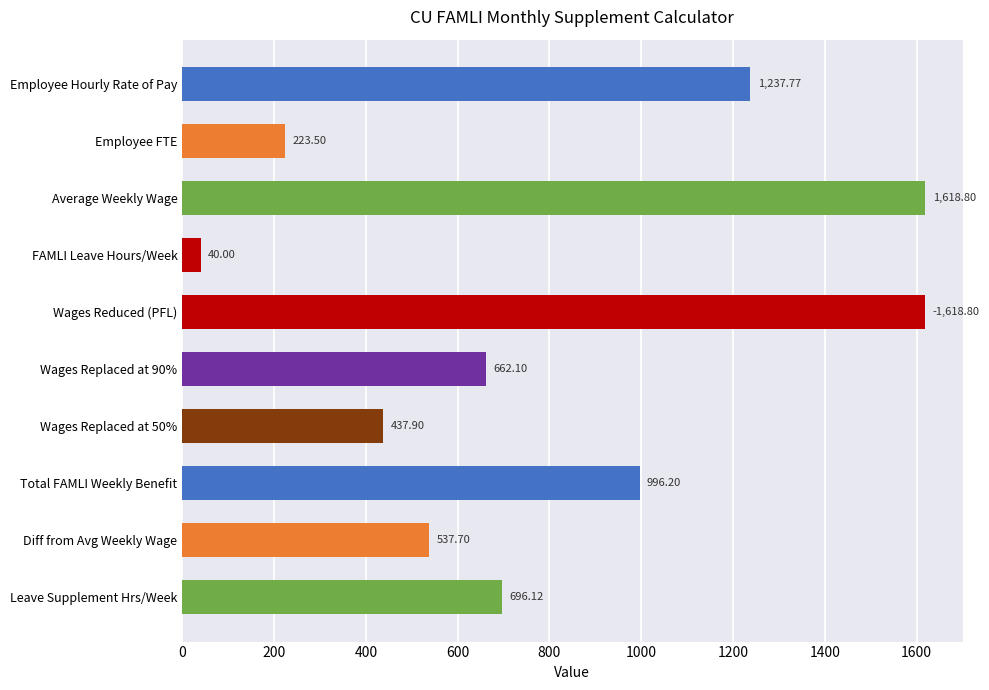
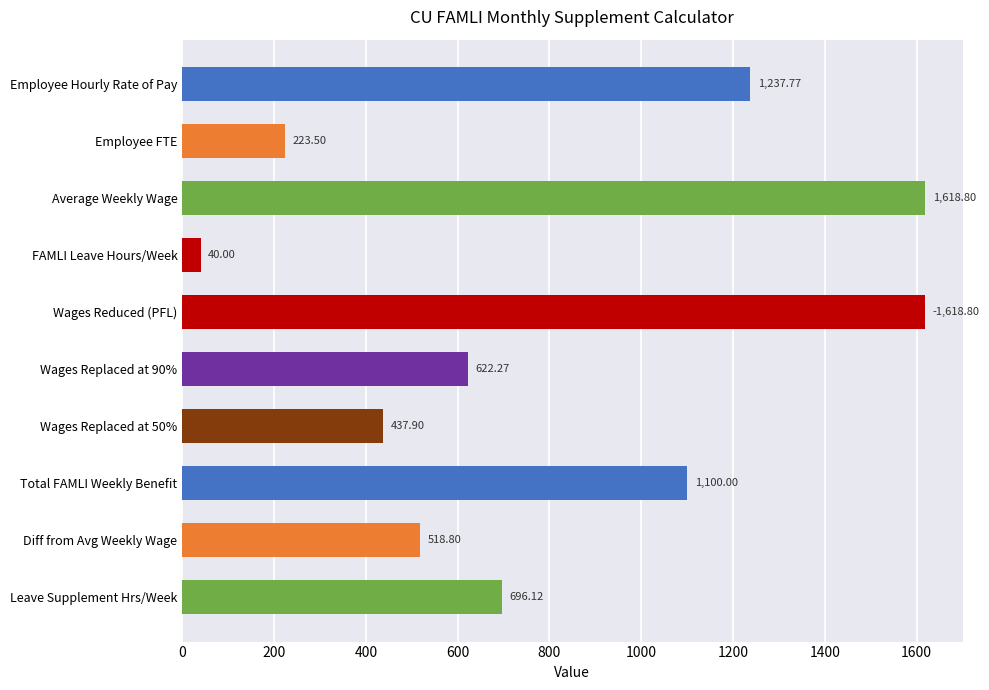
Wages Replaced at 90%: 662.10 -> 622.27
Total FAMLI Weekly Benefit: 996.20 -> 1,100.00
Diff from Avg Weekly Wage: 537.70 -> 518.80
